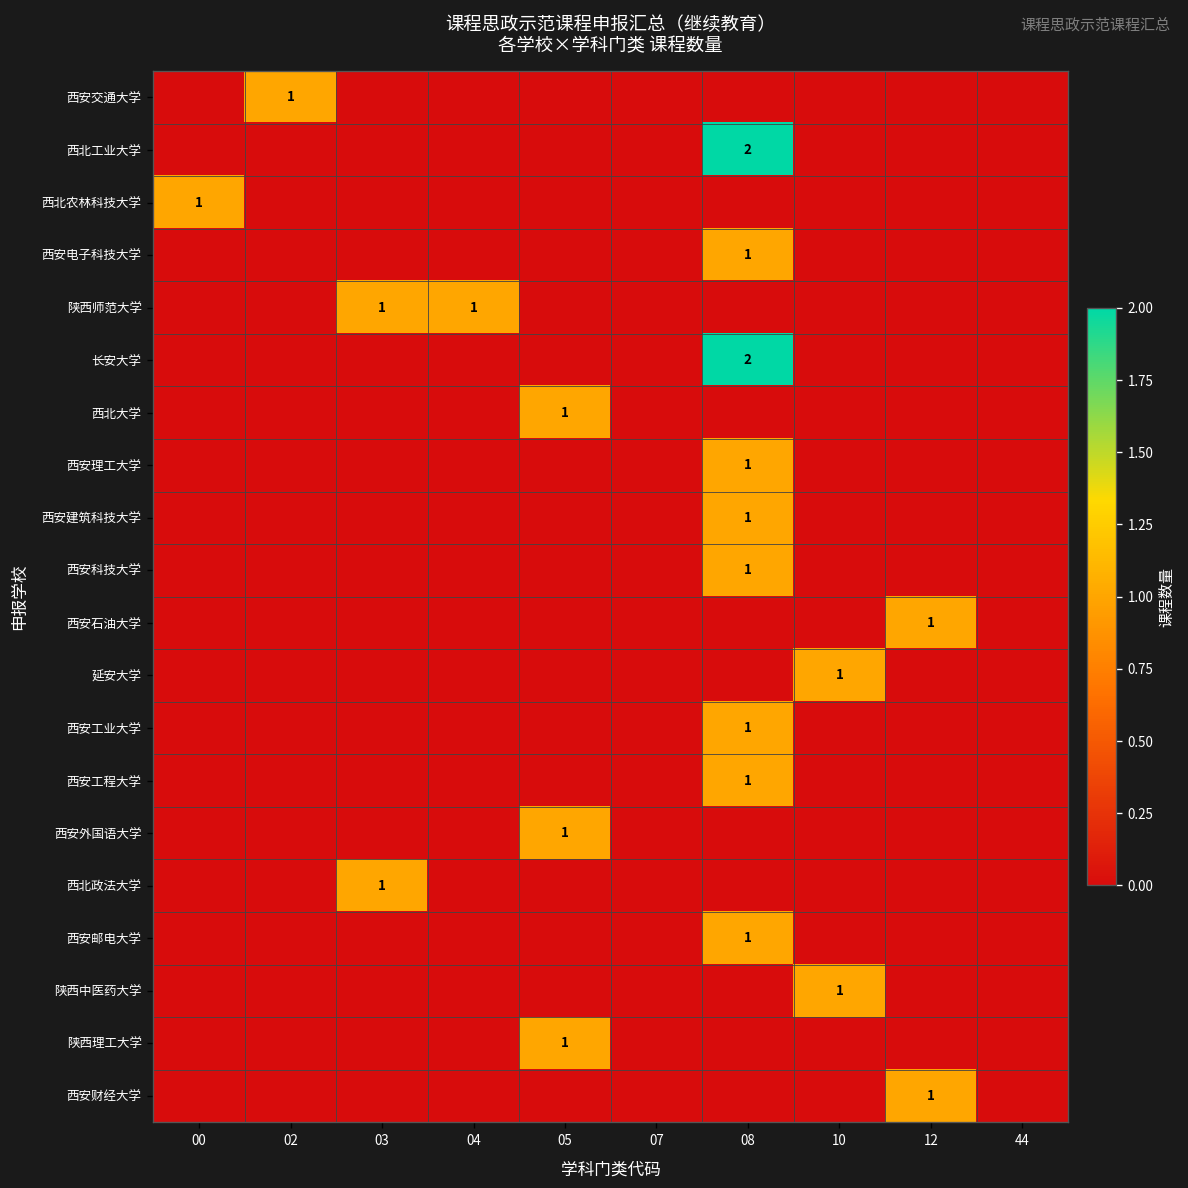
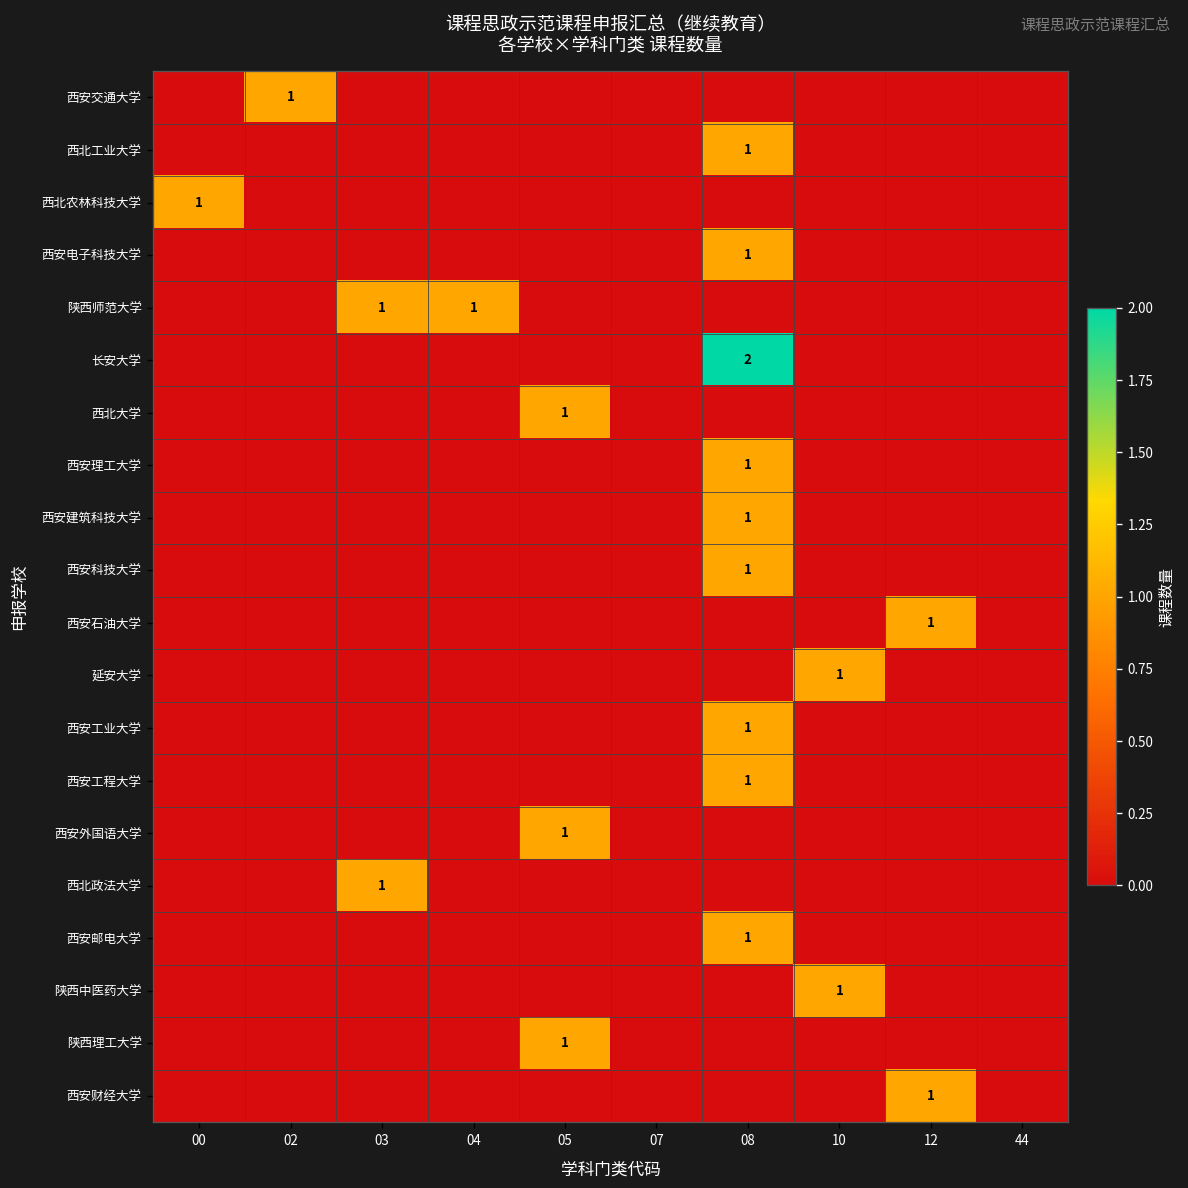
西北工业大学, 08: 2 -> 1
